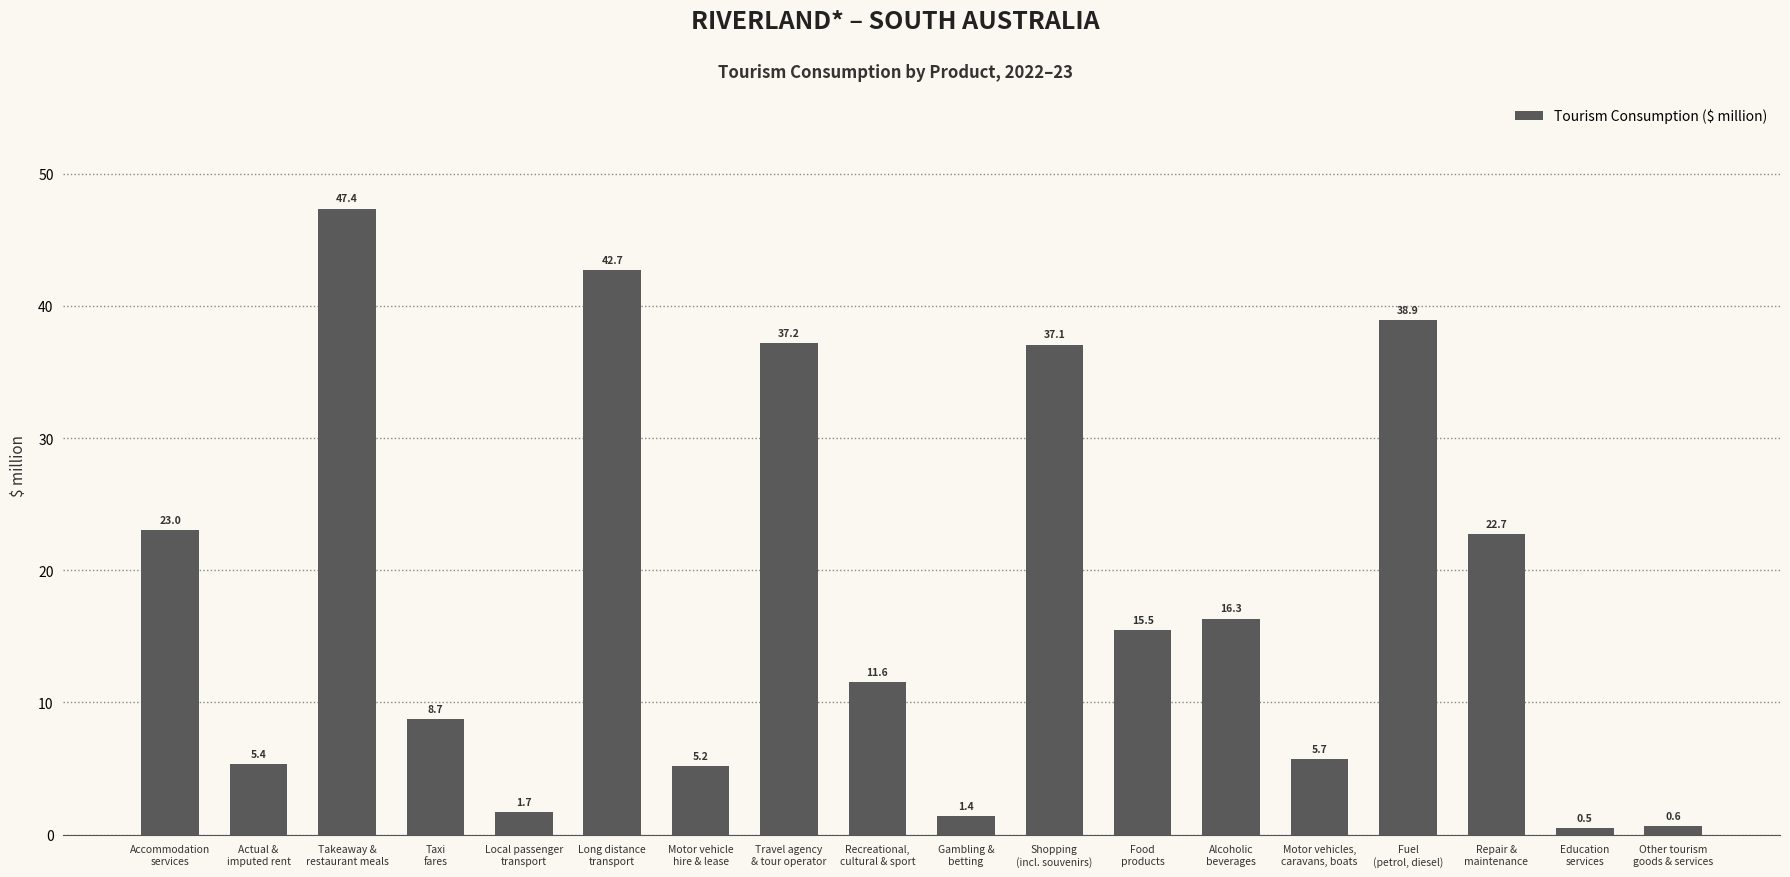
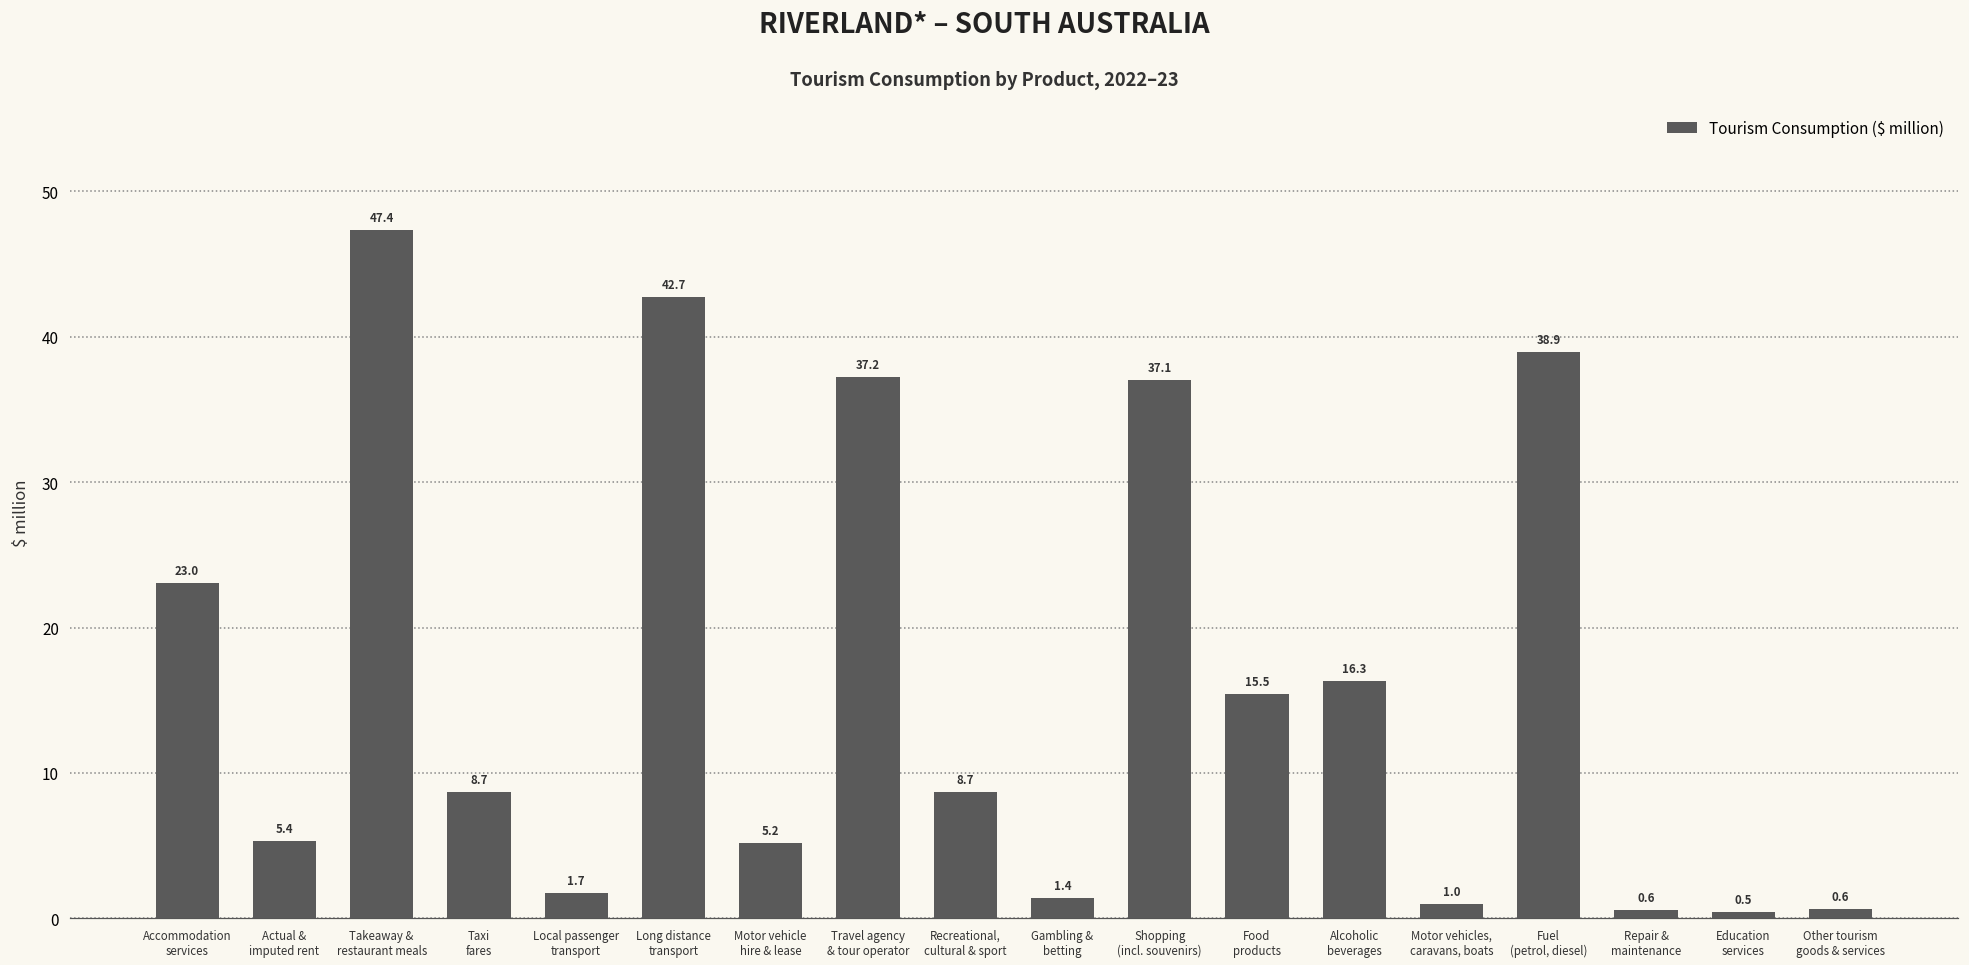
Recreational, cultural & sport: 11.6 -> 8.7
Motor vehicles, caravans, boats: 5.7 -> 1.0
Repair & maintenance: 22.7 -> 0.6
